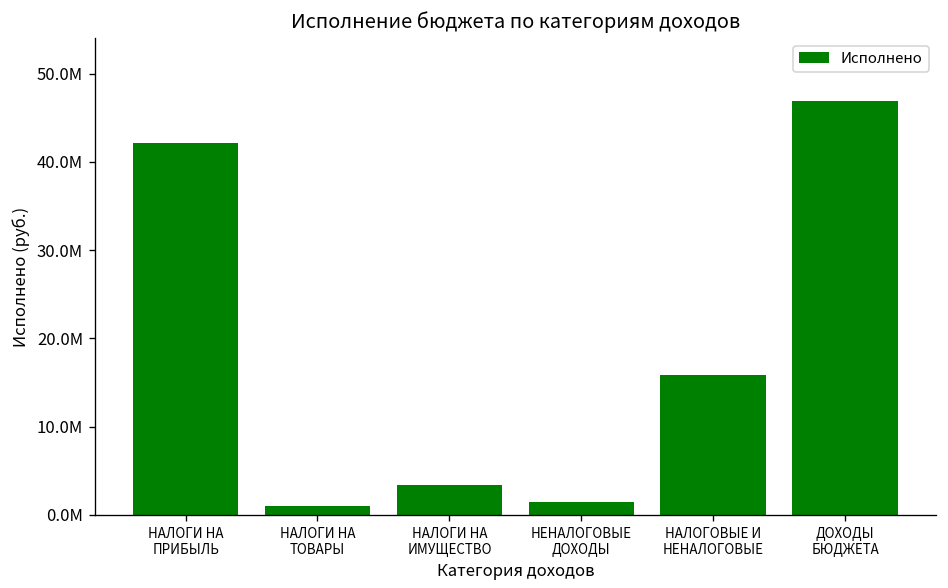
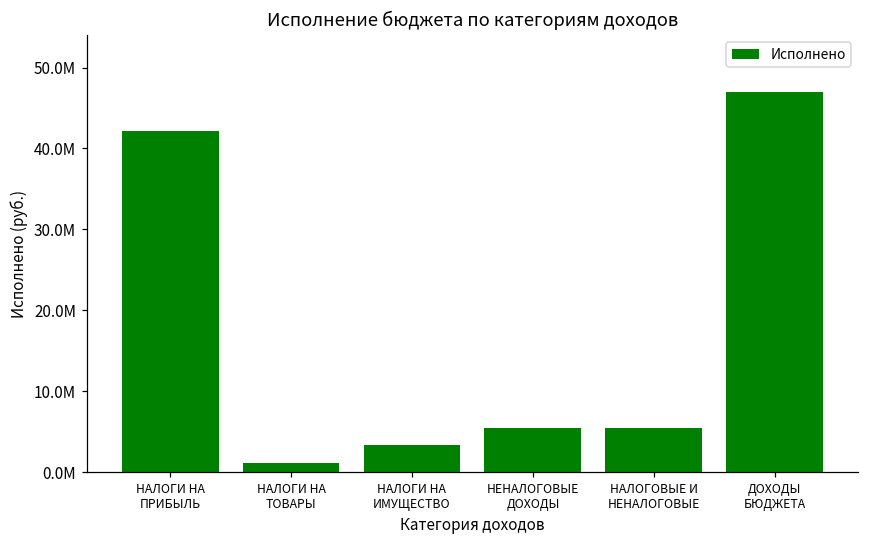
НЕНАЛОГОВЫЕ ДОХОДЫ: 1000000 -> 6000000
НАЛОГОВЫЕ И НЕНАЛОГОВЫЕ: 16000000 -> 5000000
